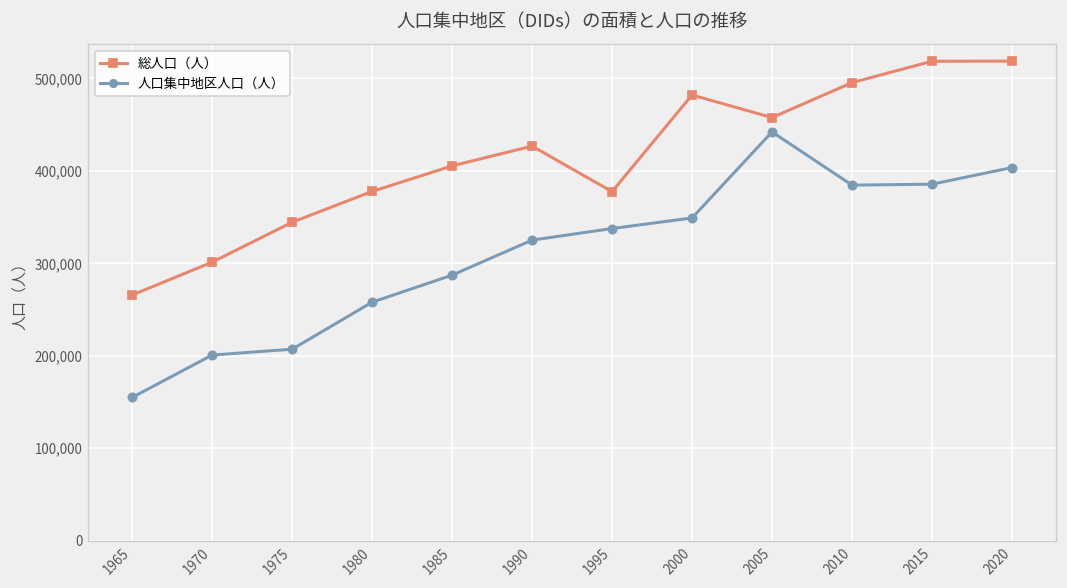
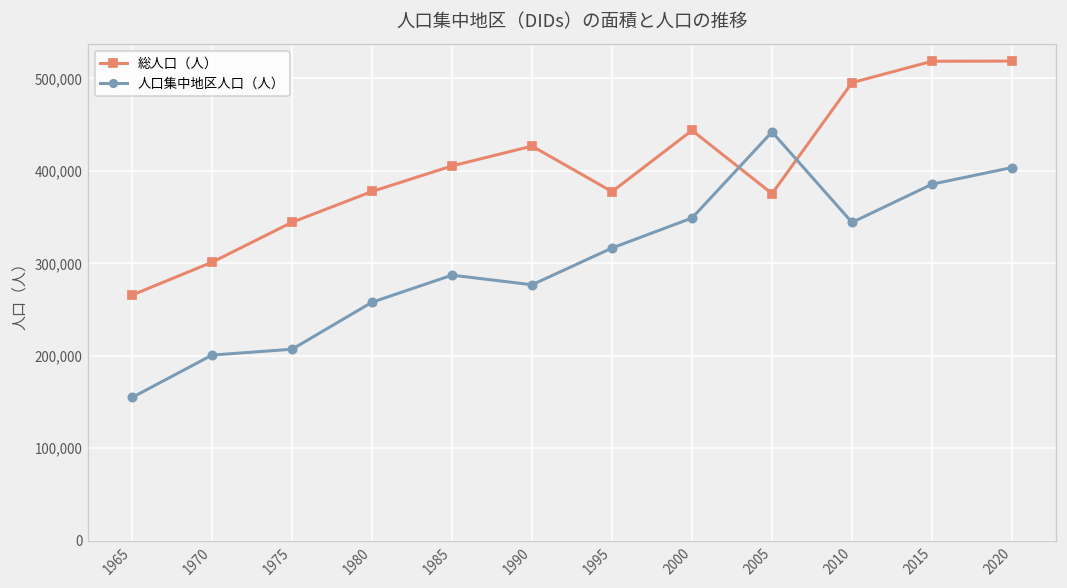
人口集中地区人口（人）, 1990: 330,000 -> 280,000
人口集中地区人口（人）, 1995: 340,000 -> 320,000
総人口（人）, 2000: 480,000 -> 440,000
総人口（人）, 2005: 460,000 -> 380,000
人口集中地区人口（人）, 2010: 380,000 -> 340,000
